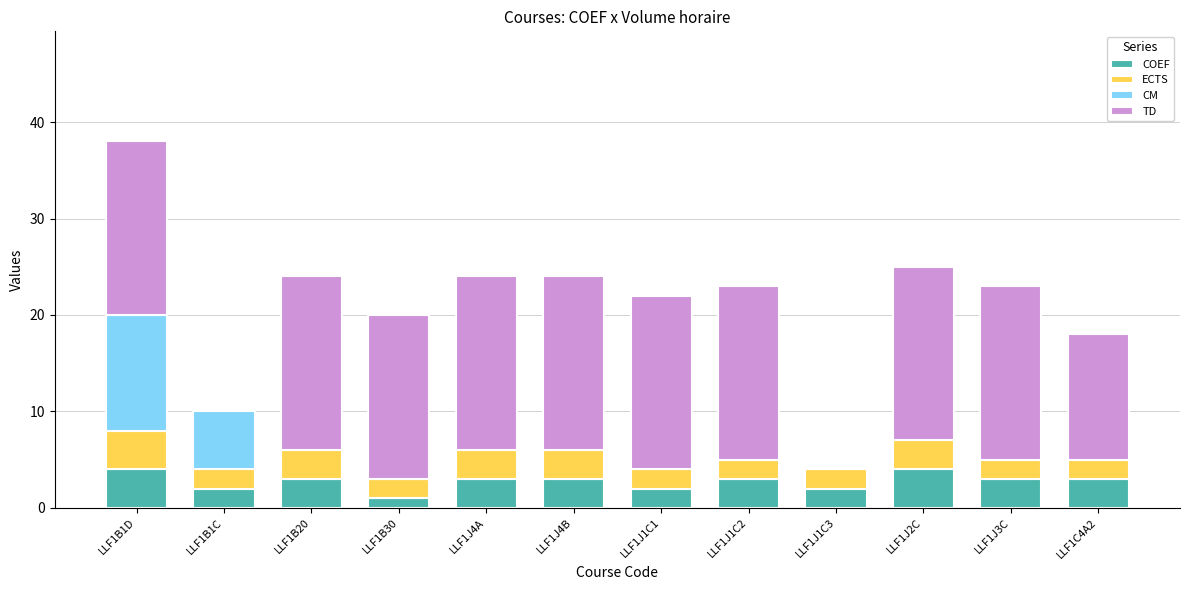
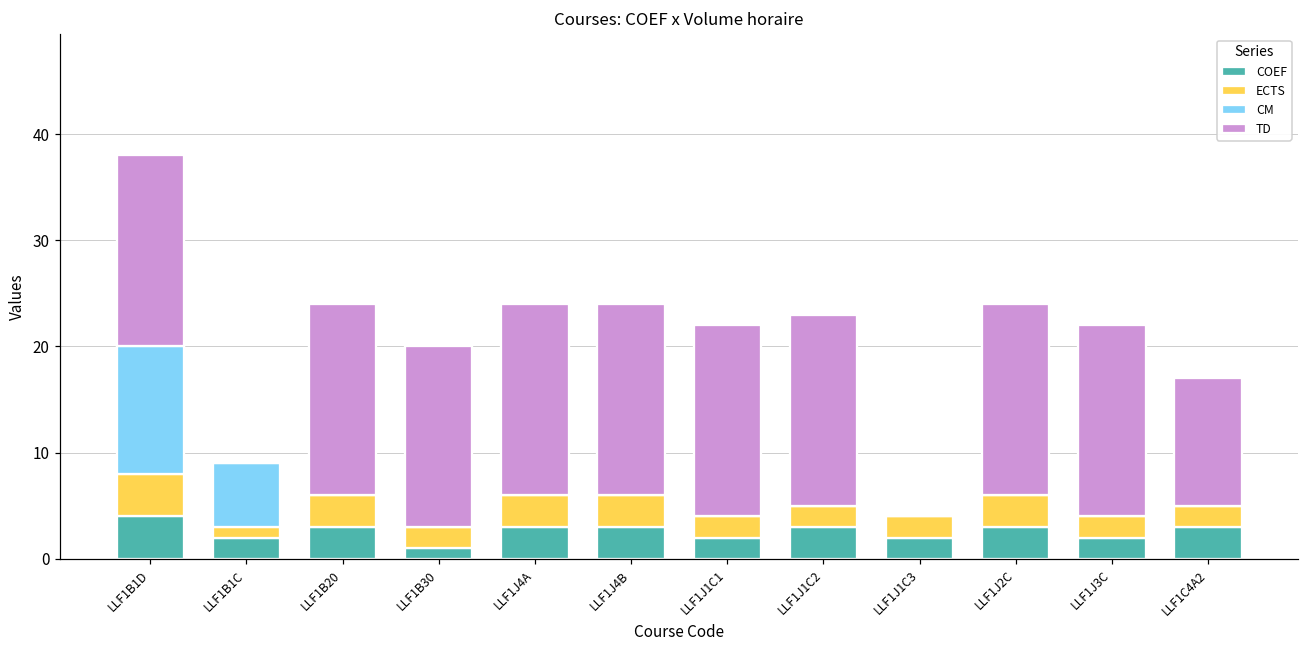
ECTS, LLF1B1C: 2 -> 1
COEF, LLF1J2C: 4 -> 3
COEF, LLF1J3C: 3 -> 2
TD, LLF1C4A2: 13 -> 12
